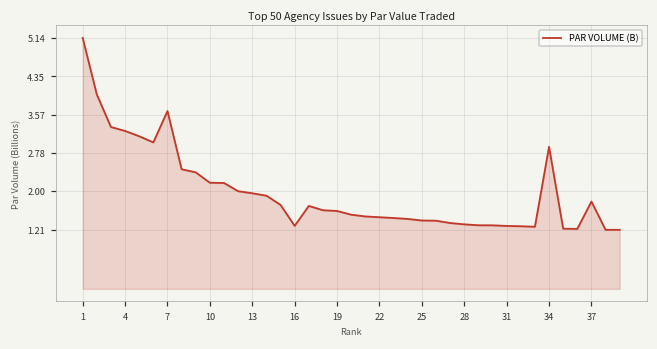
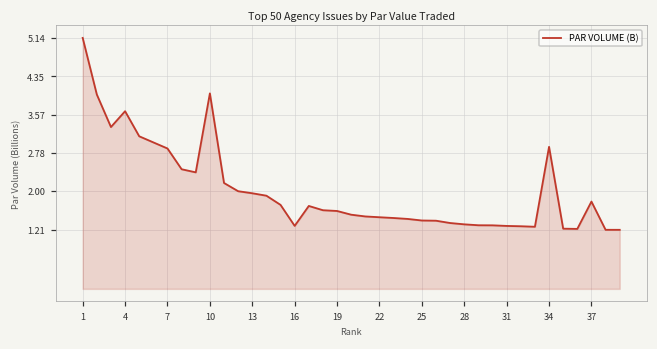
4: 3.2 -> 3.6
7: 3.6 -> 2.9
10: 2.2 -> 4.0
